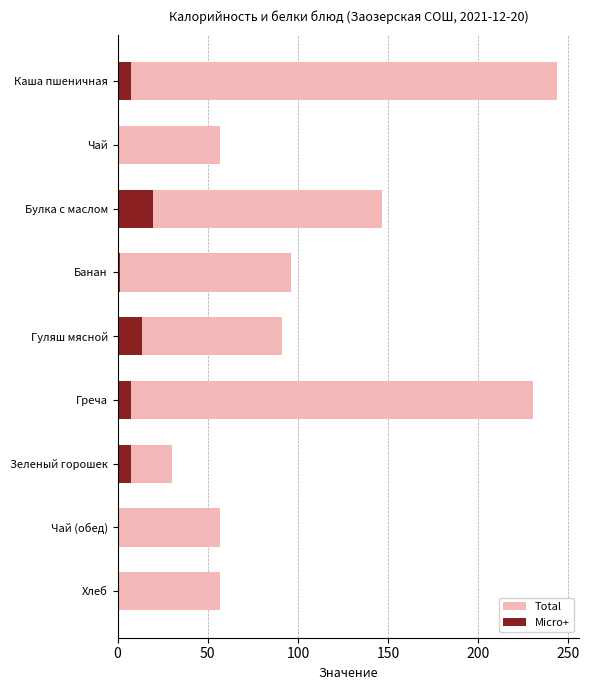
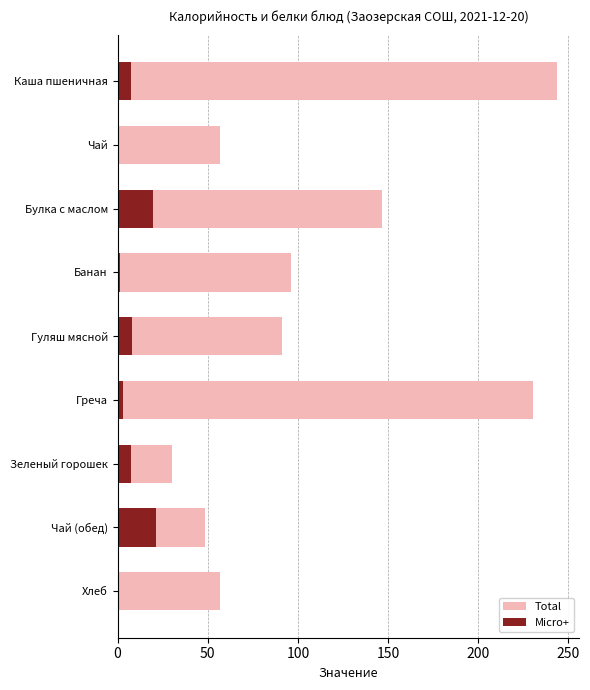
Micro+, Гуляш мясной: 14 -> 8
Micro+, Греча: 7 -> 3
Total, Чай (обед): 57 -> 49
Micro+, Чай (обед): 0 -> 21
